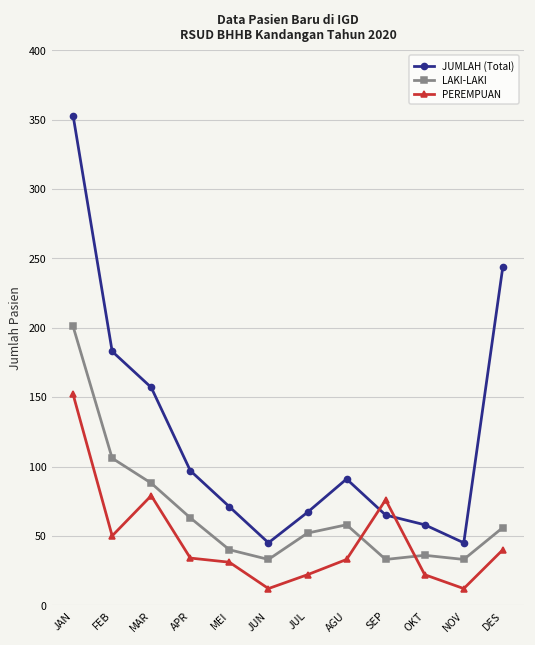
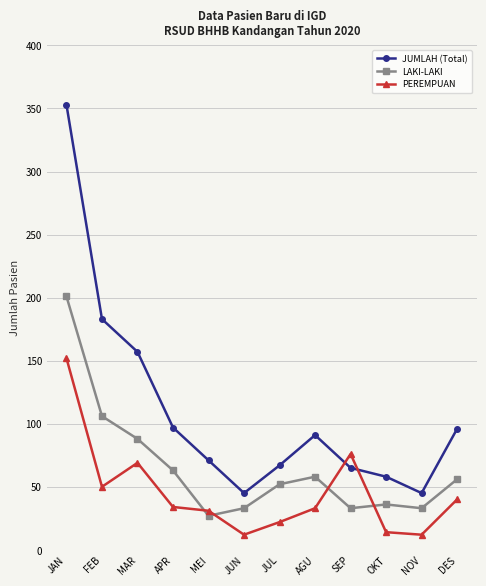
PEREMPUAN, MAR: 79 -> 69
LAKI-LAKI, MEI: 40 -> 27
PEREMPUAN, OKT: 22 -> 14
JUMLAH (Total), DES: 244 -> 96
